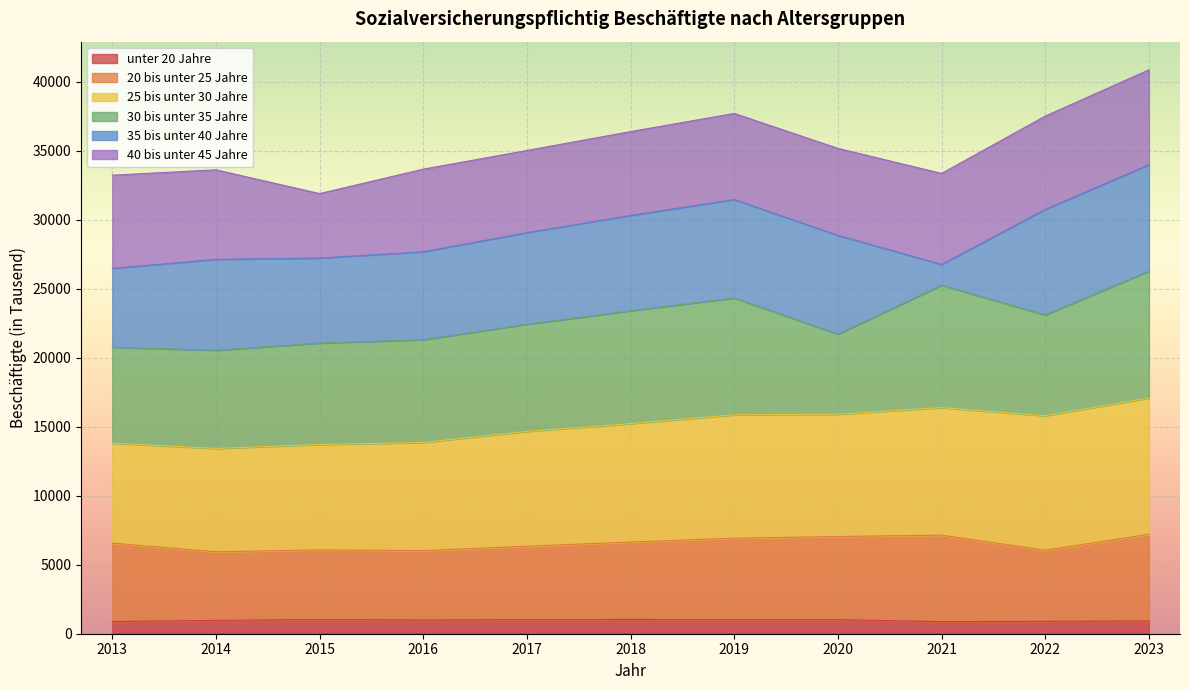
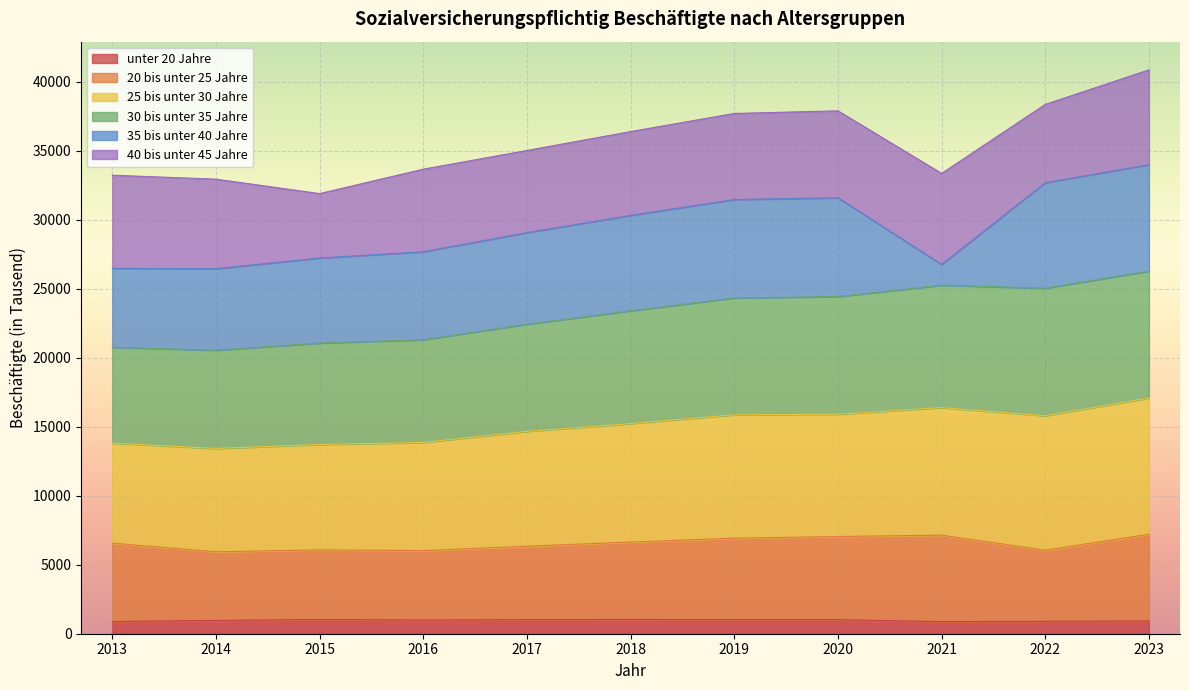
35 bis unter 40 Jahre, 2014: 6600 -> 5900
30 bis unter 35 Jahre, 2020: 5800 -> 8500
30 bis unter 35 Jahre, 2022: 7300 -> 9200
40 bis unter 45 Jahre, 2022: 6800 -> 5700
